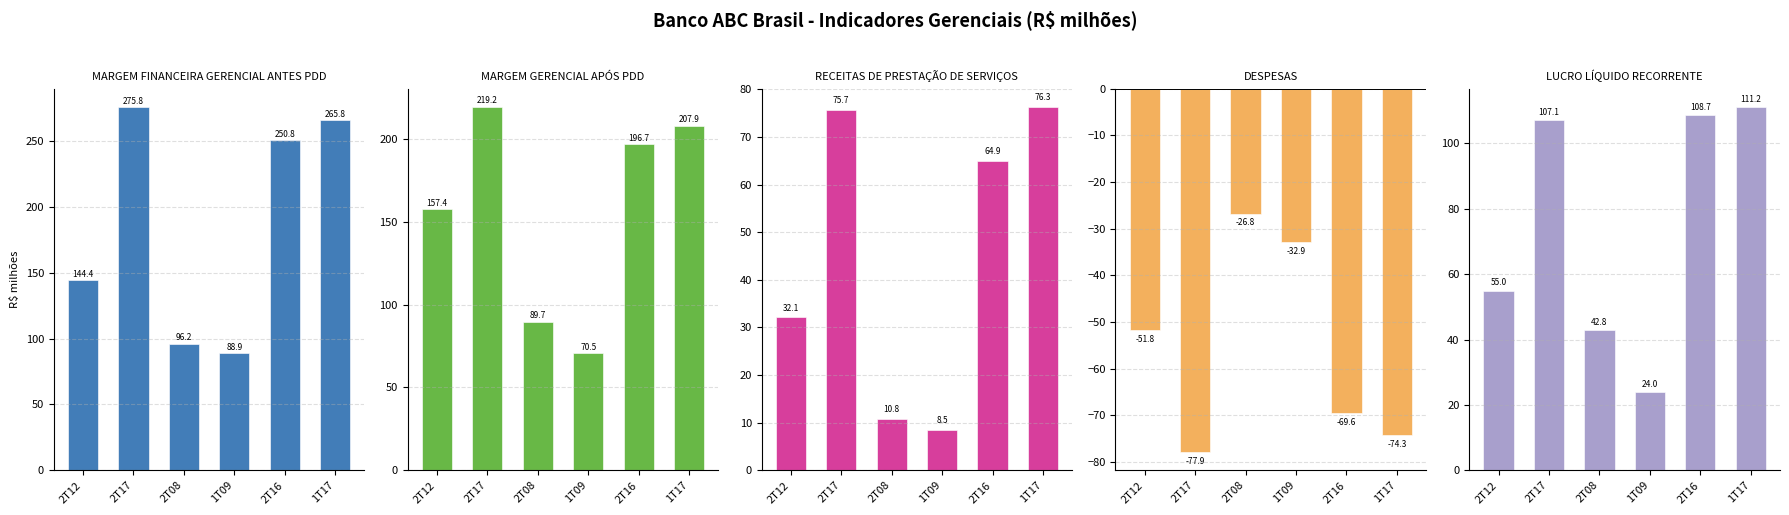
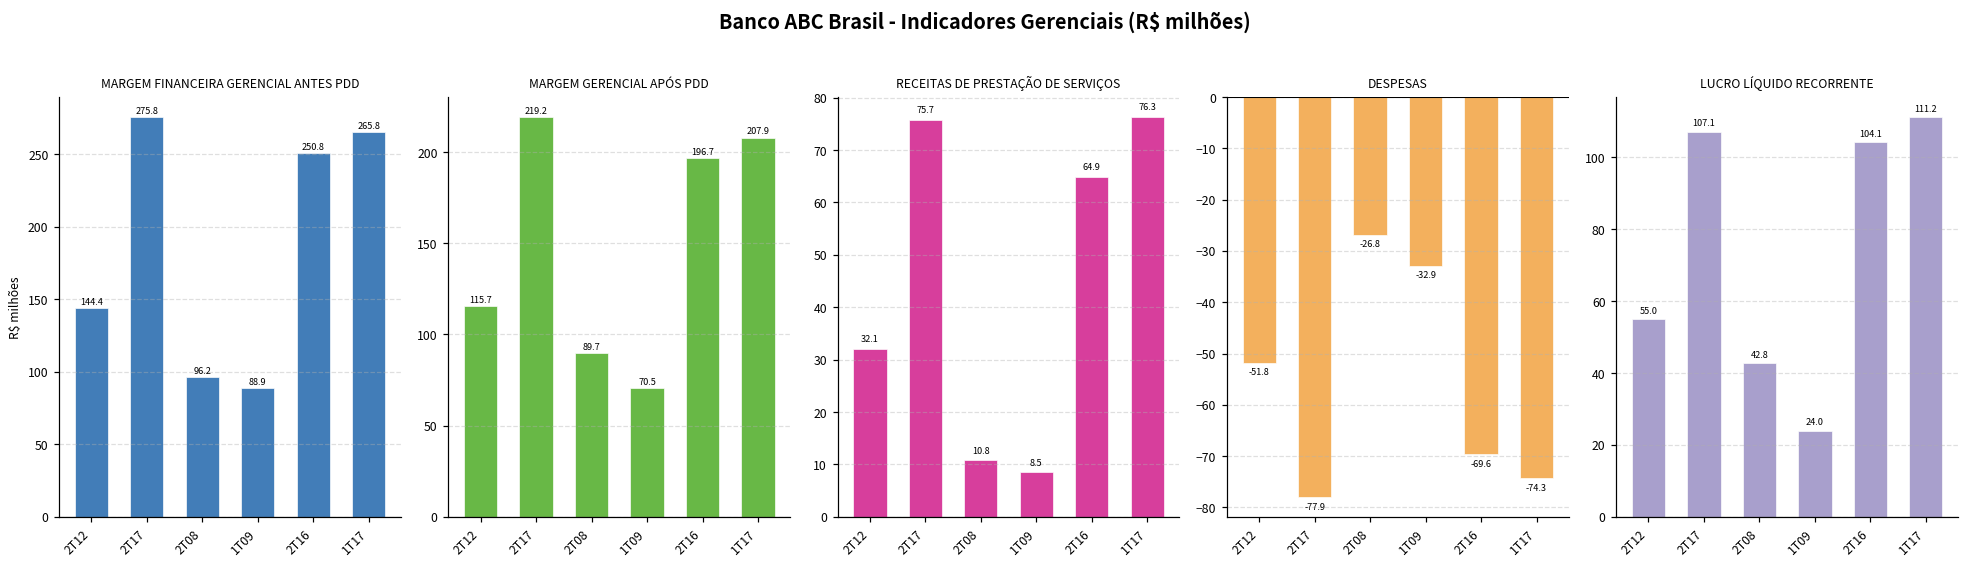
MARGEM GERENCIAL APÓS PDD, 2T12: 157.4 -> 115.7
LUCRO LÍQUIDO RECORRENTE, 2T16: 108.7 -> 104.1
